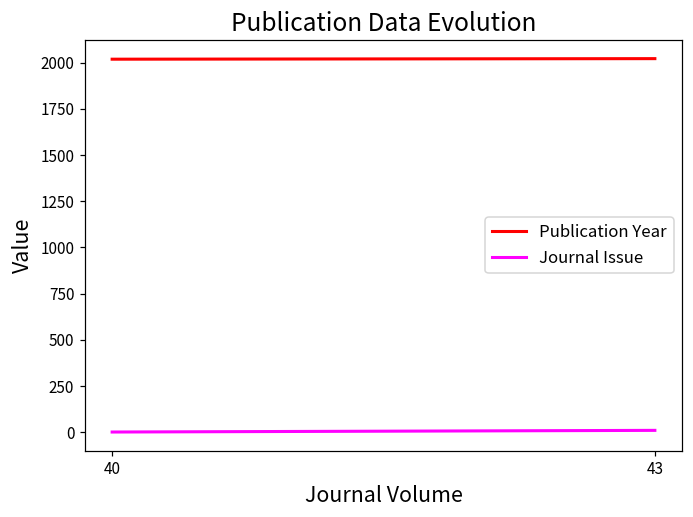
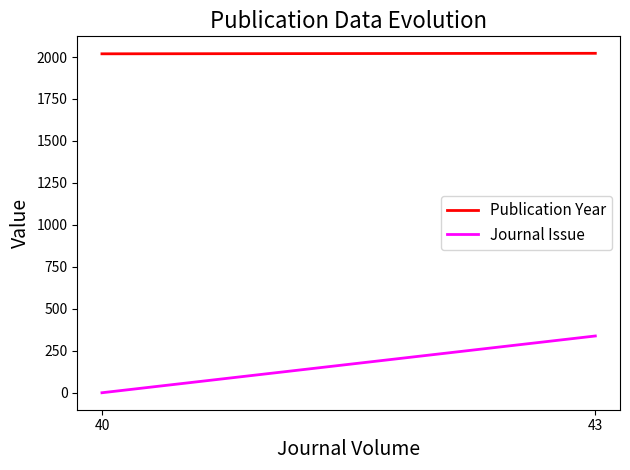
Journal Issue, 43: 10 -> 340
